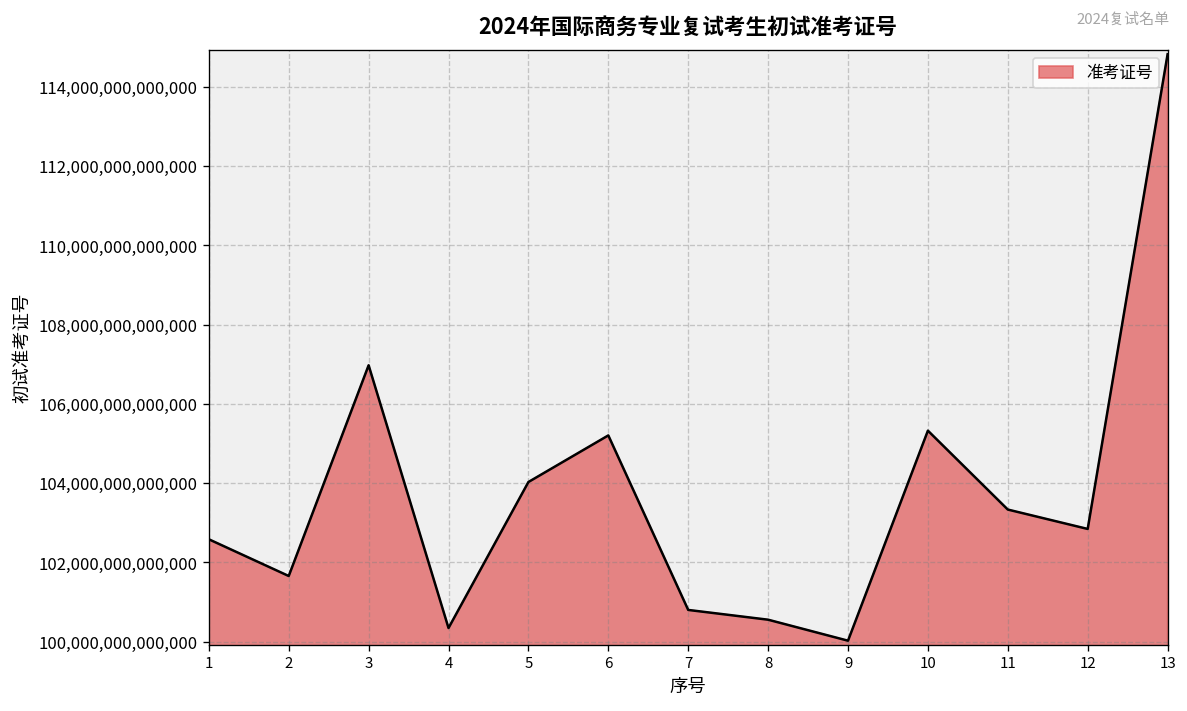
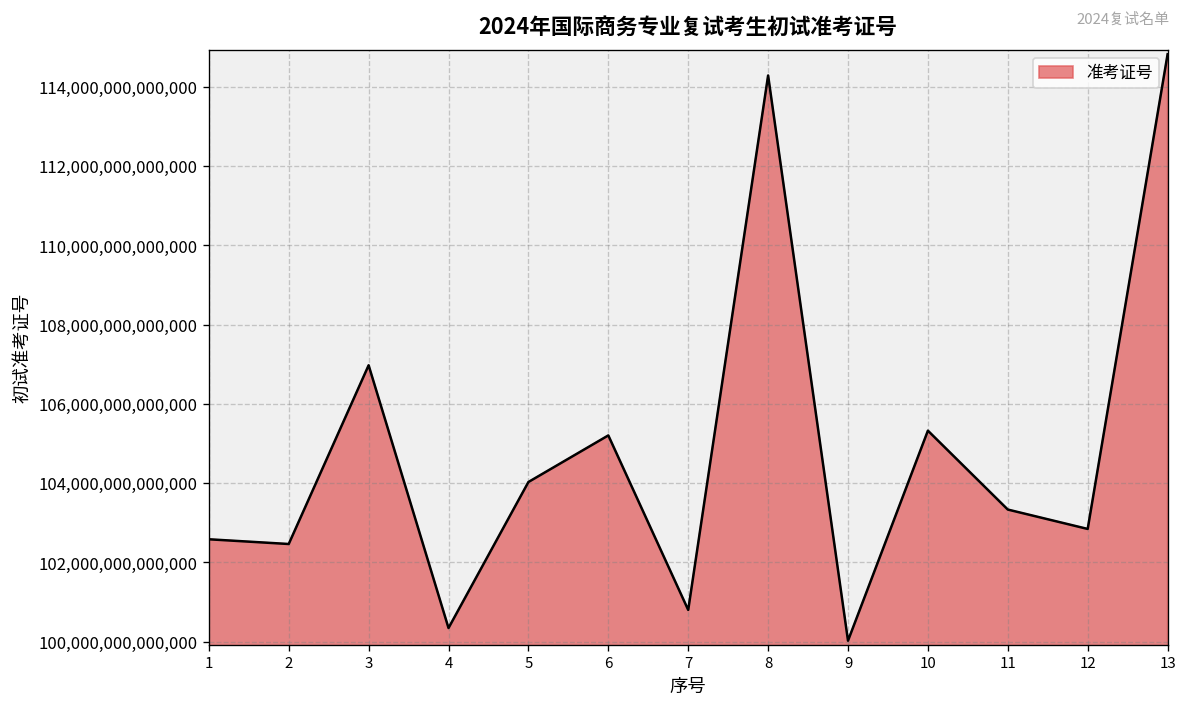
2: 101,700,000,000,000 -> 102,500,000,000,000
8: 100,600,000,000,000 -> 114,300,000,000,000
